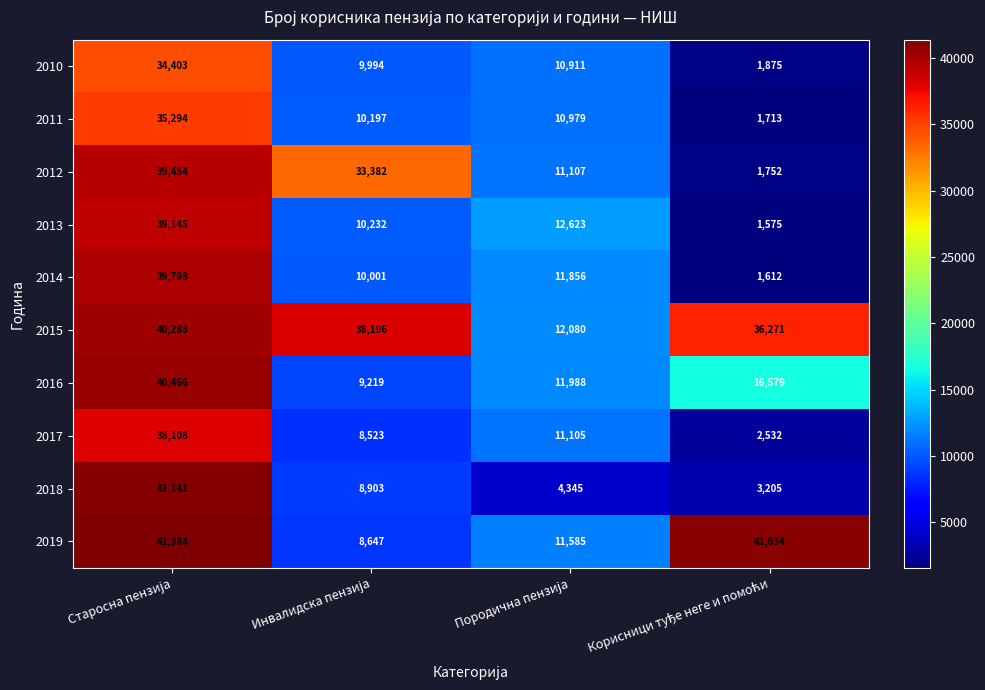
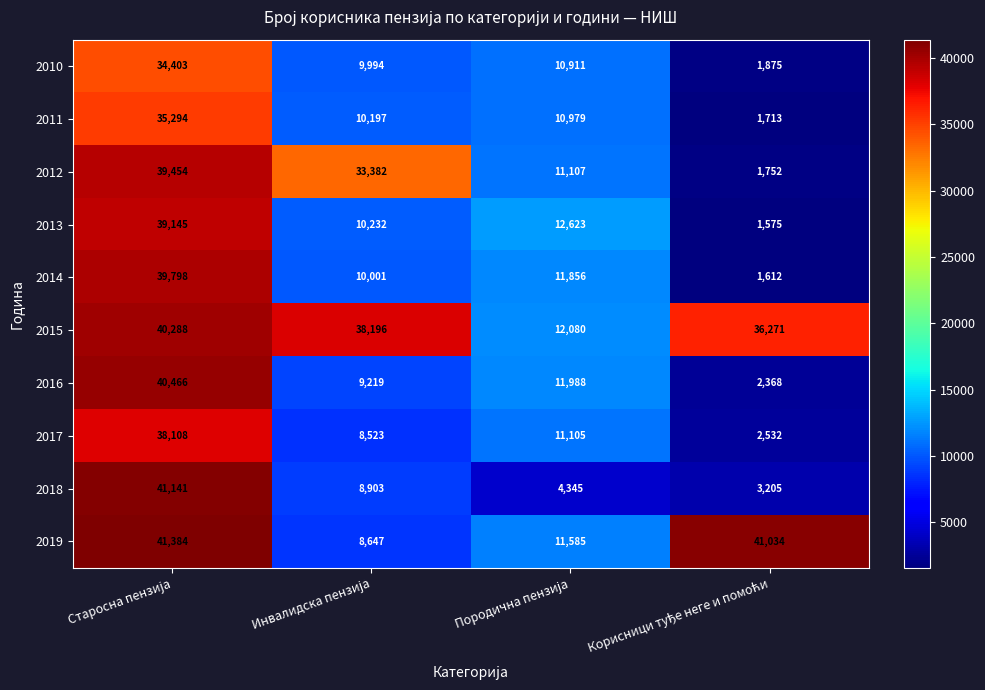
2016, Корисници туђе неге и помоћи: 16,579 -> 2,368
